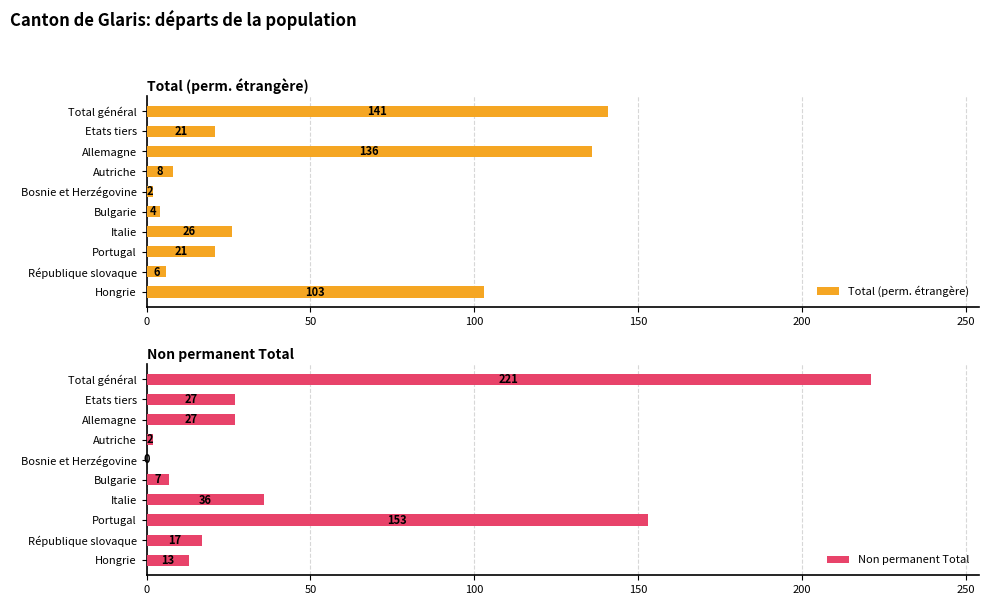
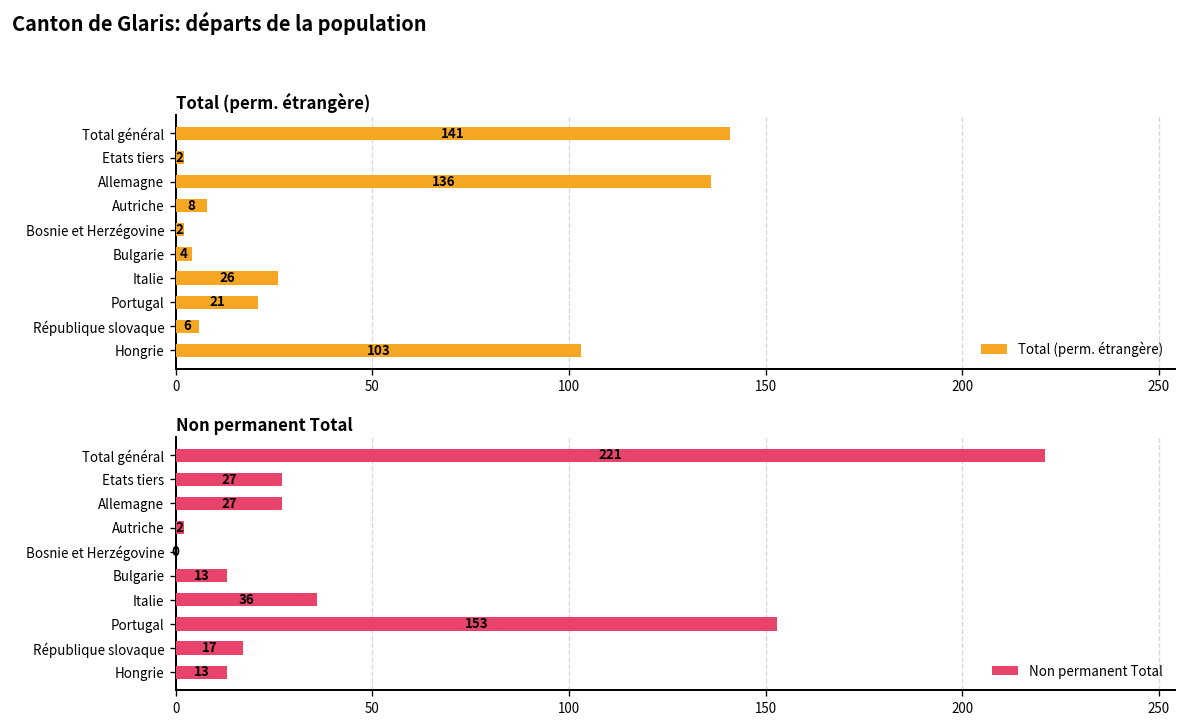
Total (perm. étrangère), Etats tiers: 21 -> 2
Non permanent Total, Bulgarie: 7 -> 13
